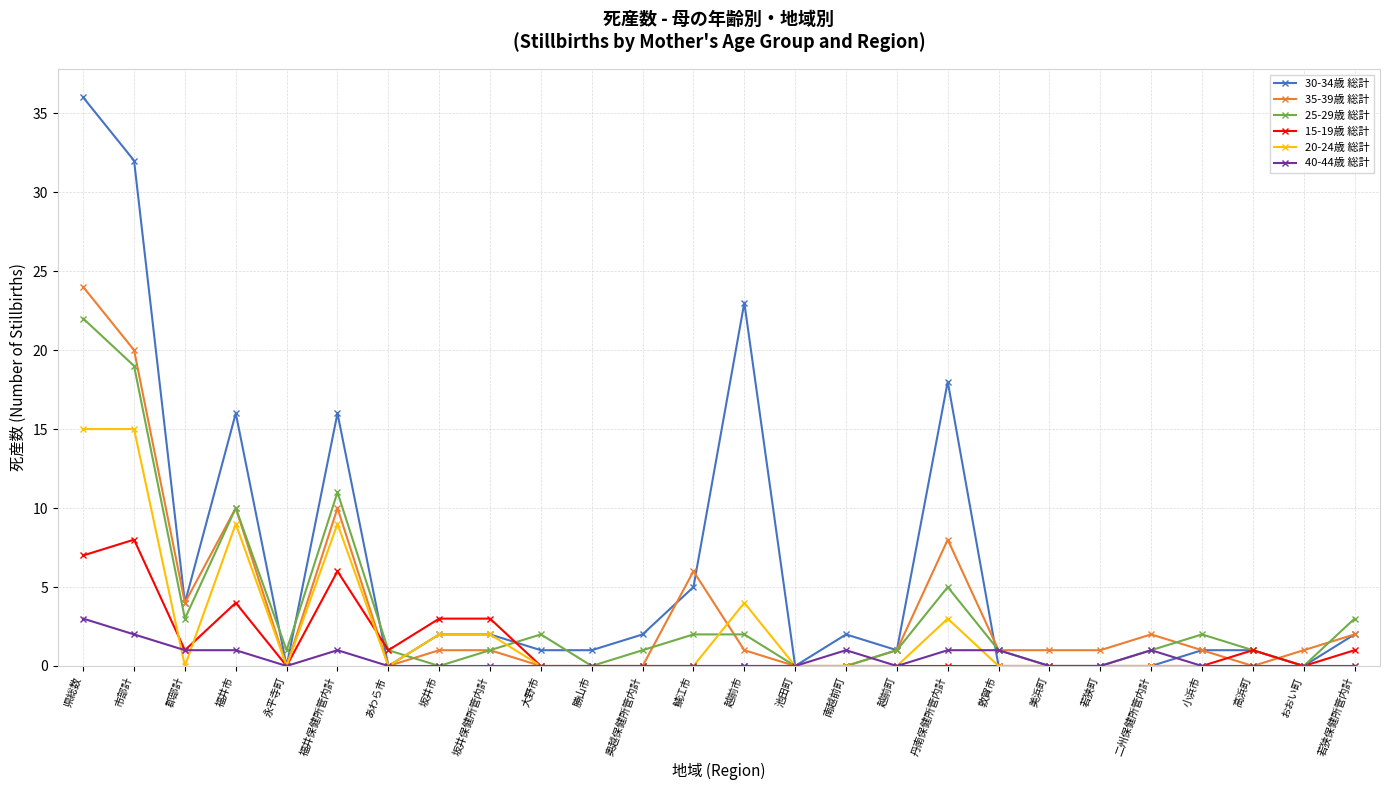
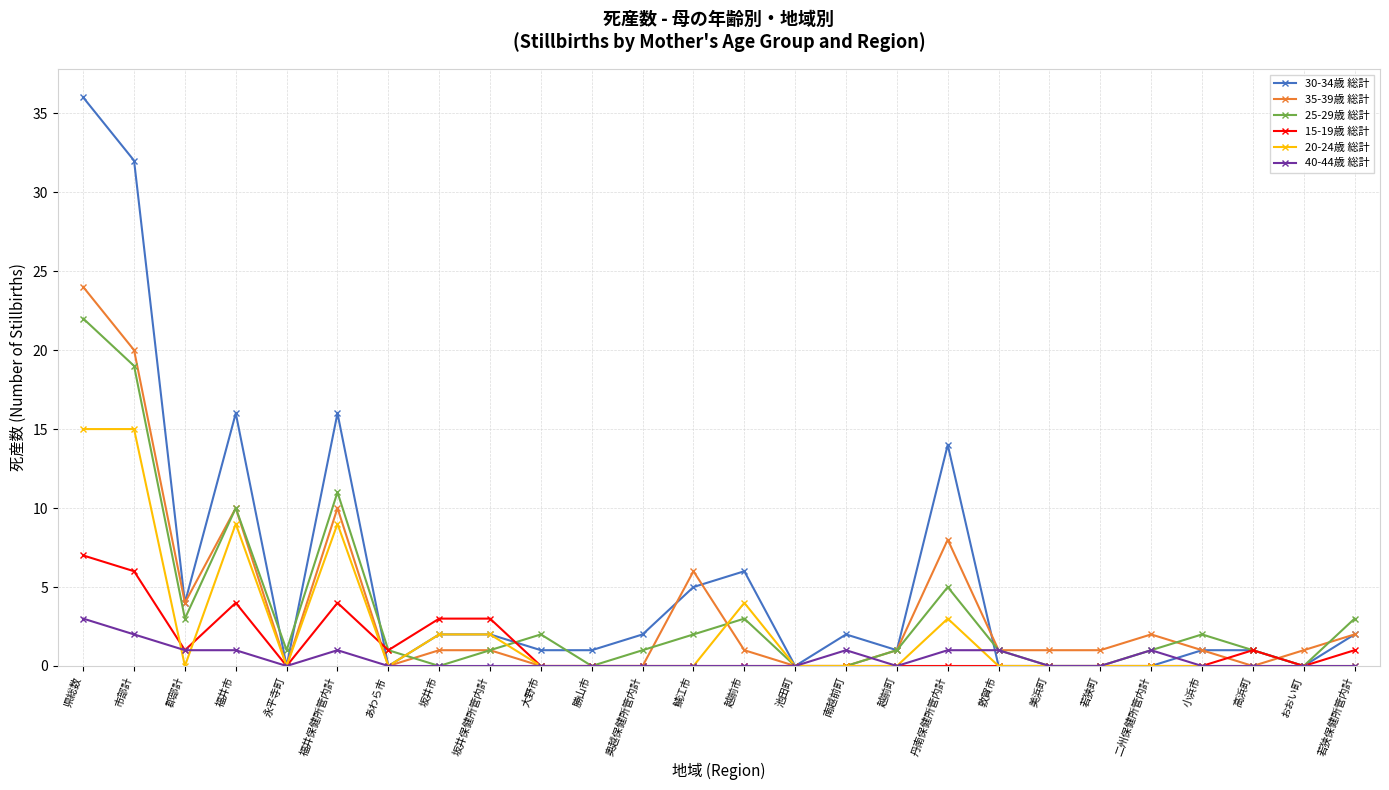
15-19歳 総計, 市部計: 8 -> 6
15-19歳 総計, 福井保健所管内計: 6 -> 4
30-34歳 総計, 越前市: 23 -> 6
25-29歳 総計, 越前市: 2 -> 3
30-34歳 総計, 丹南保健所管内計: 18 -> 14
